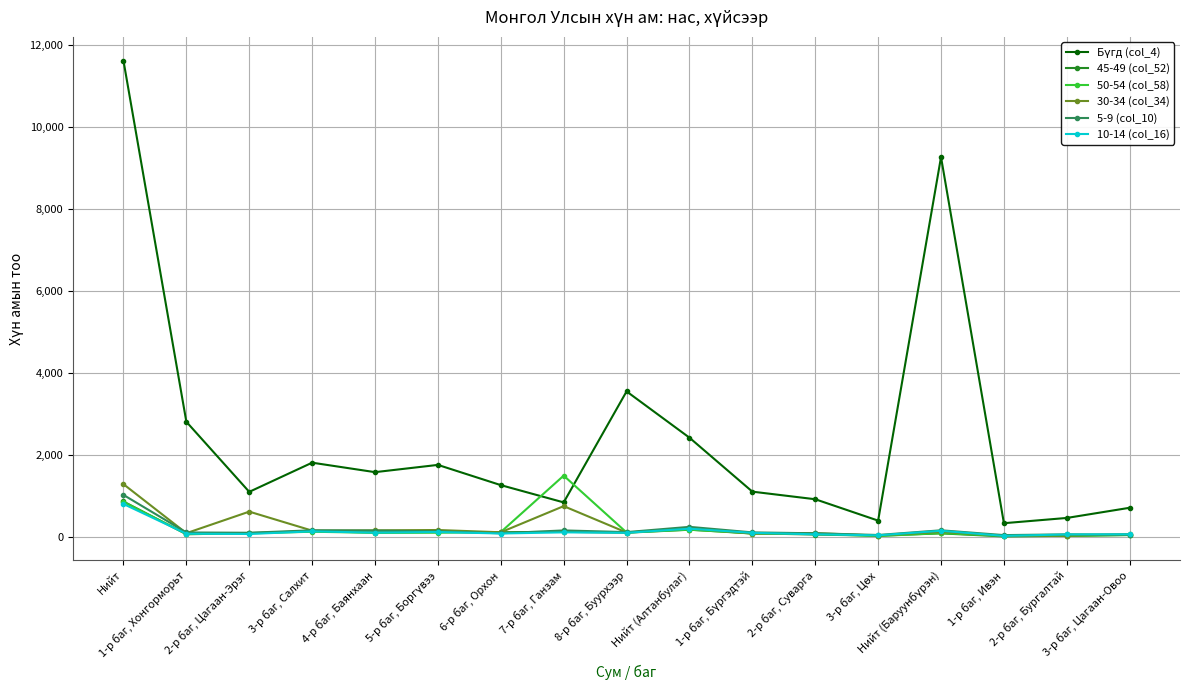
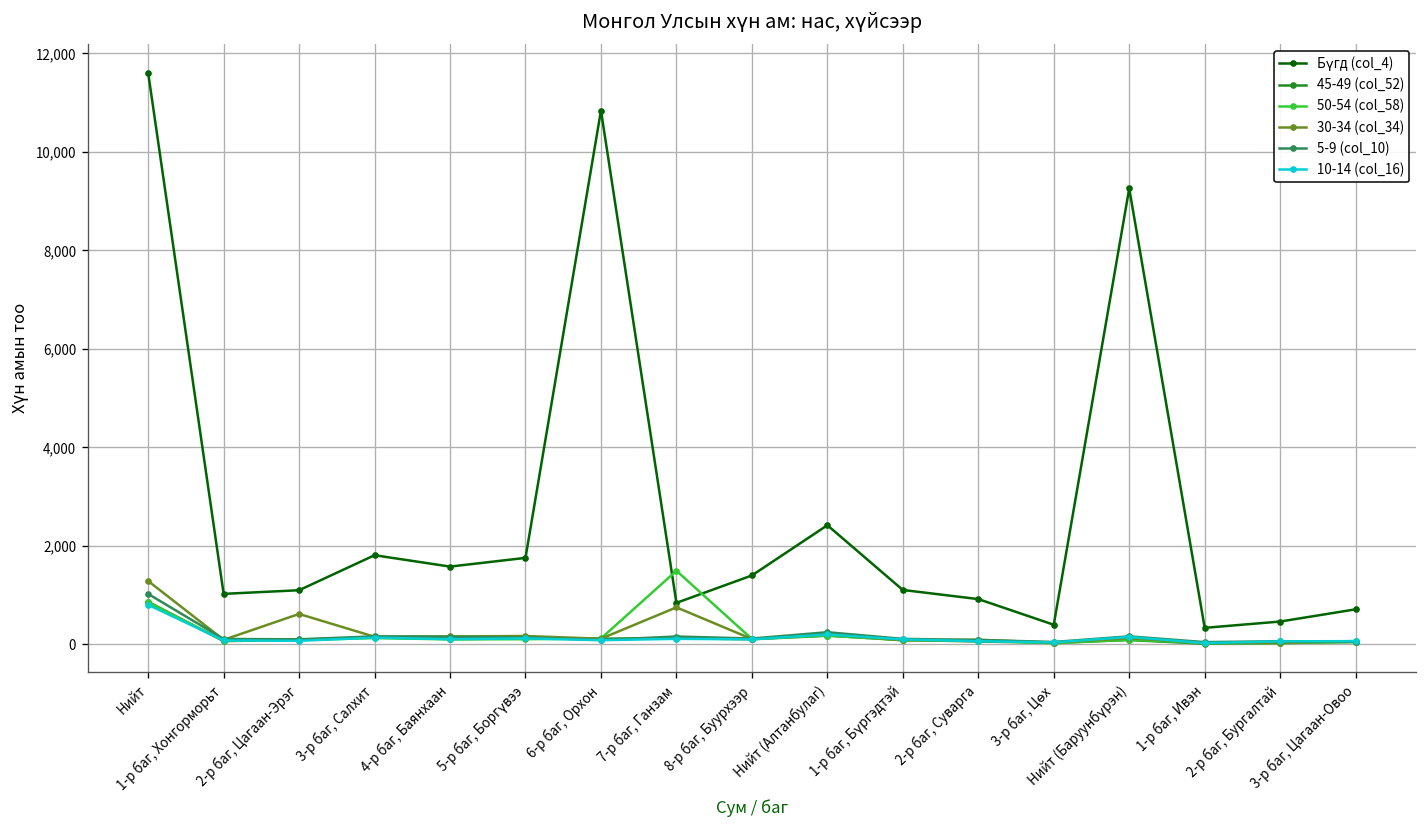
Бүгд (col_4), 1-р баг, Хонгорморьт: 2,800 -> 1,000
Бүгд (col_4), 6-р баг, Орхон: 1,300 -> 10,800
Бүгд (col_4), 8-р баг, Буурхээр: 3,500 -> 1,400
